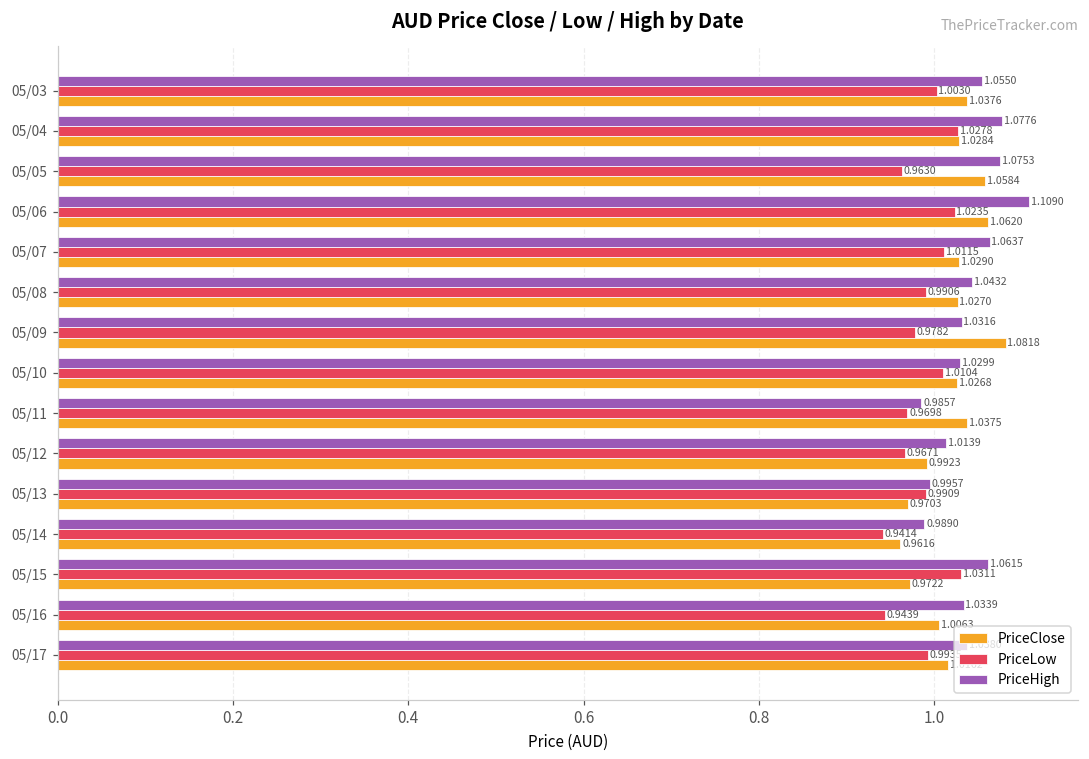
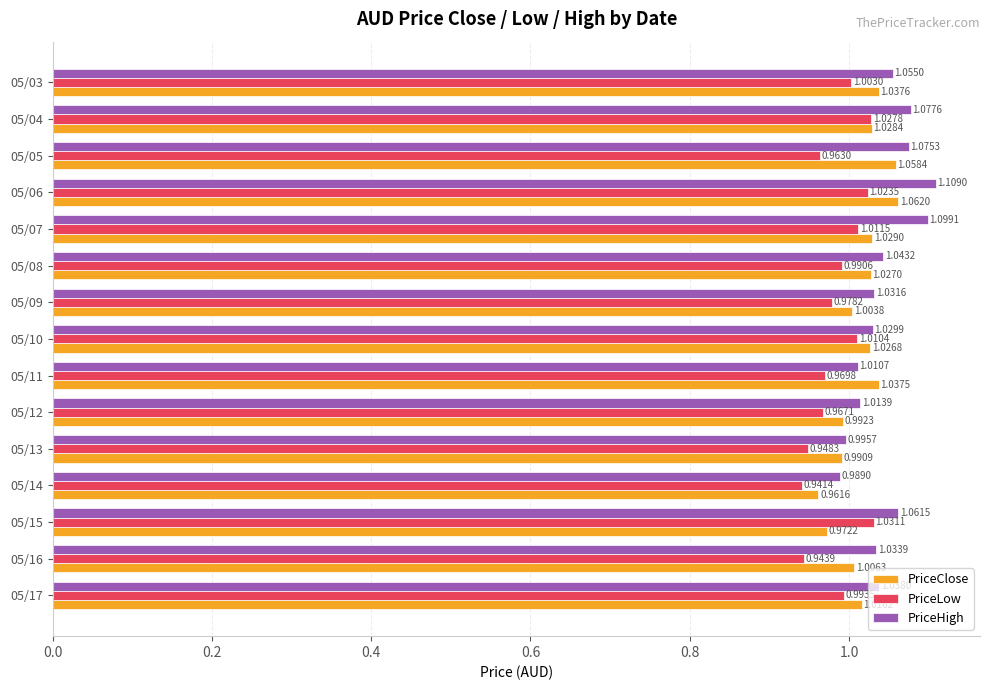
PriceHigh, 05/07: 1.0637 -> 1.0991
PriceClose, 05/09: 1.0818 -> 1.0038
PriceHigh, 05/11: 0.9857 -> 1.0107
PriceLow, 05/13: 0.9909 -> 0.9483
PriceClose, 05/13: 0.9703 -> 0.9909
